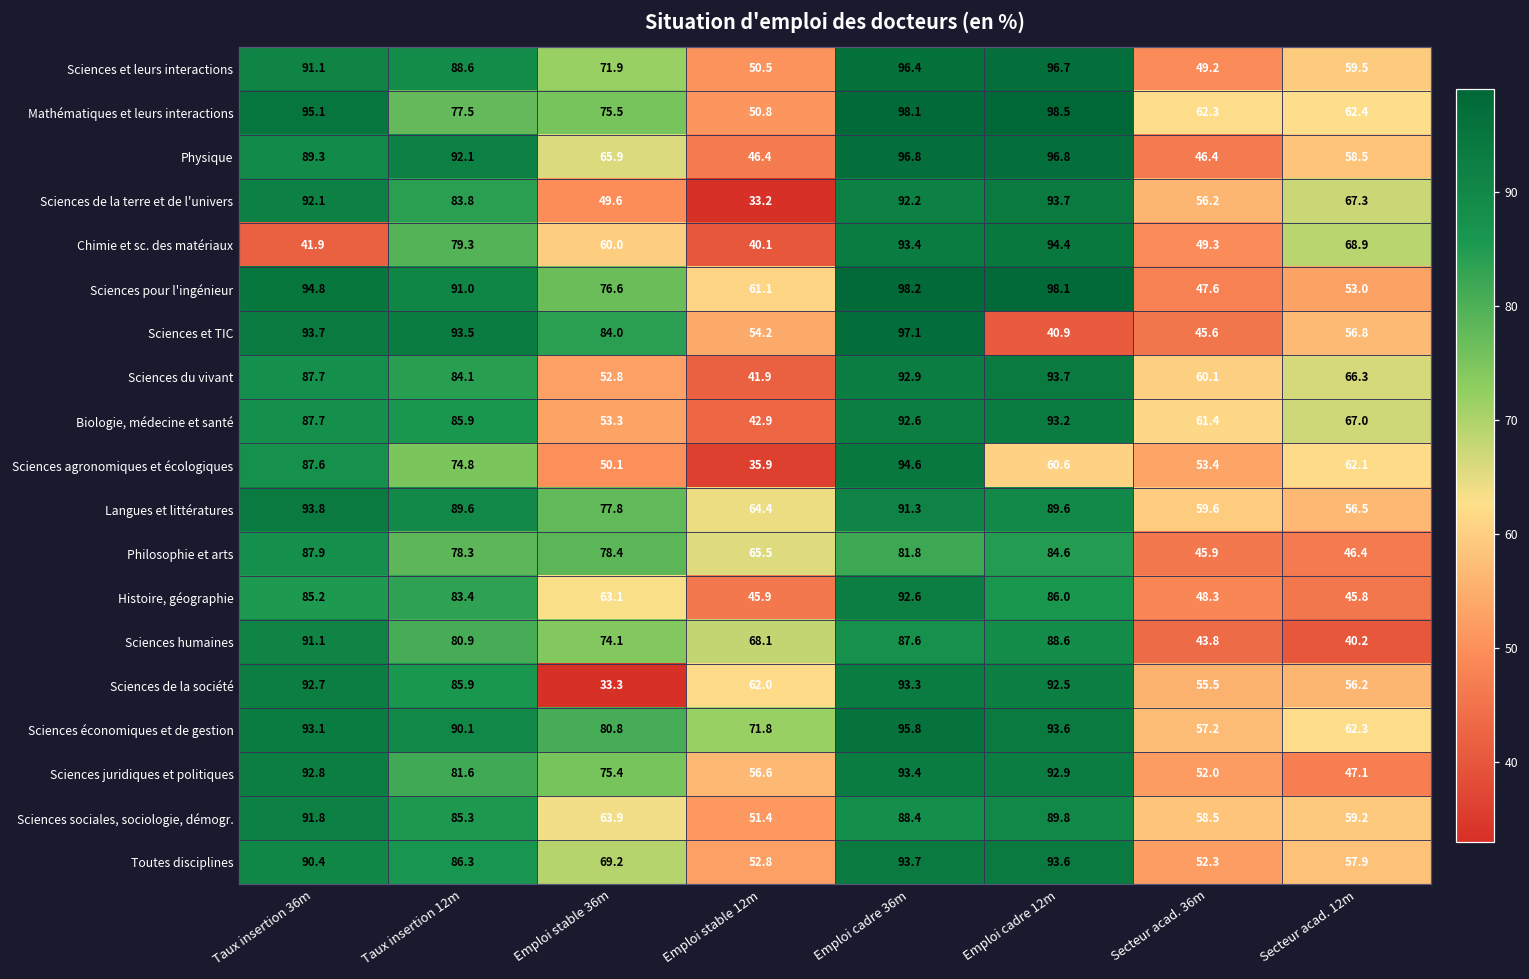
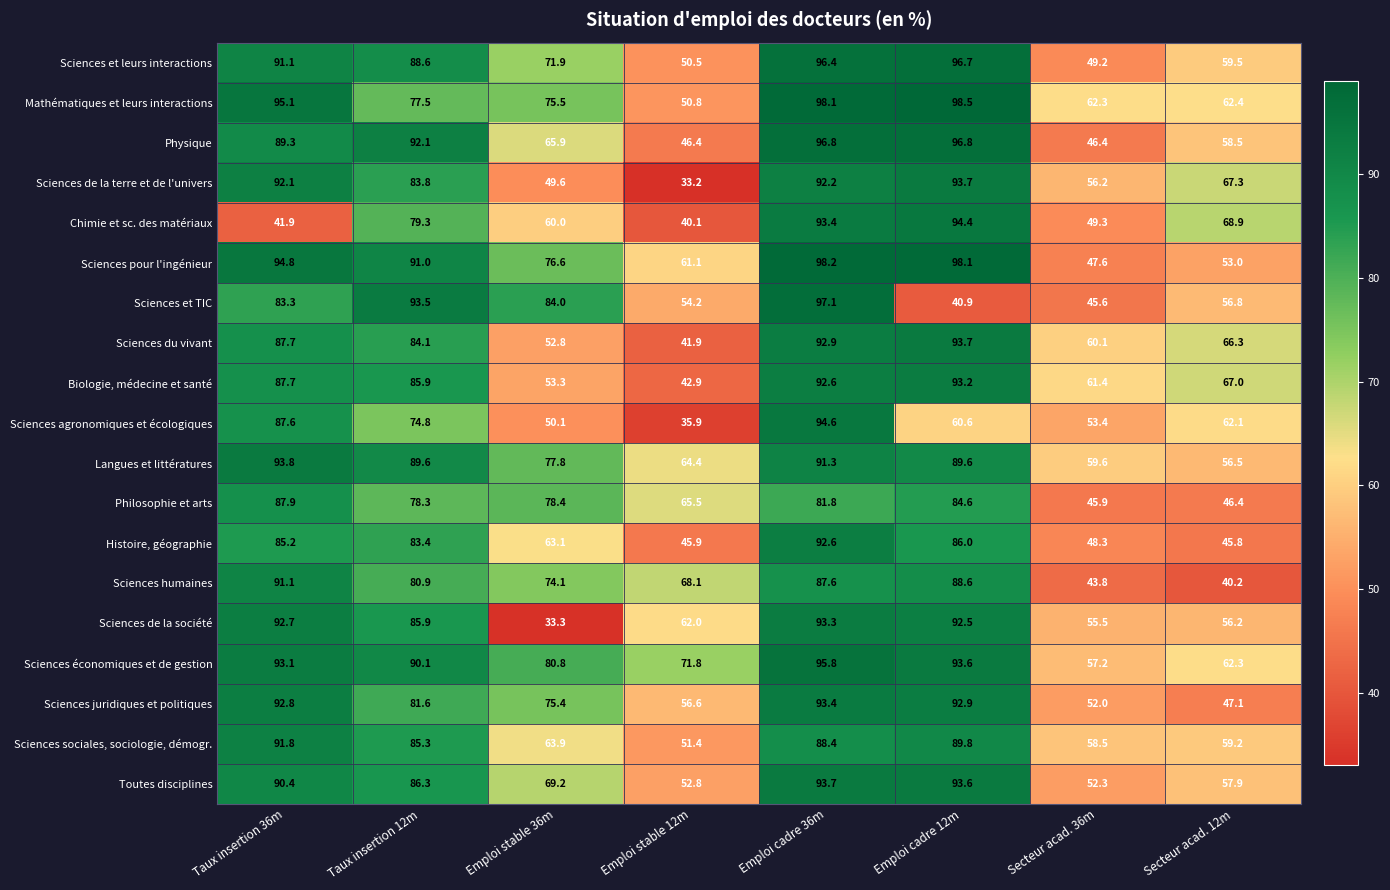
Sciences et TIC, Taux insertion 36m: 93.7 -> 83.3
